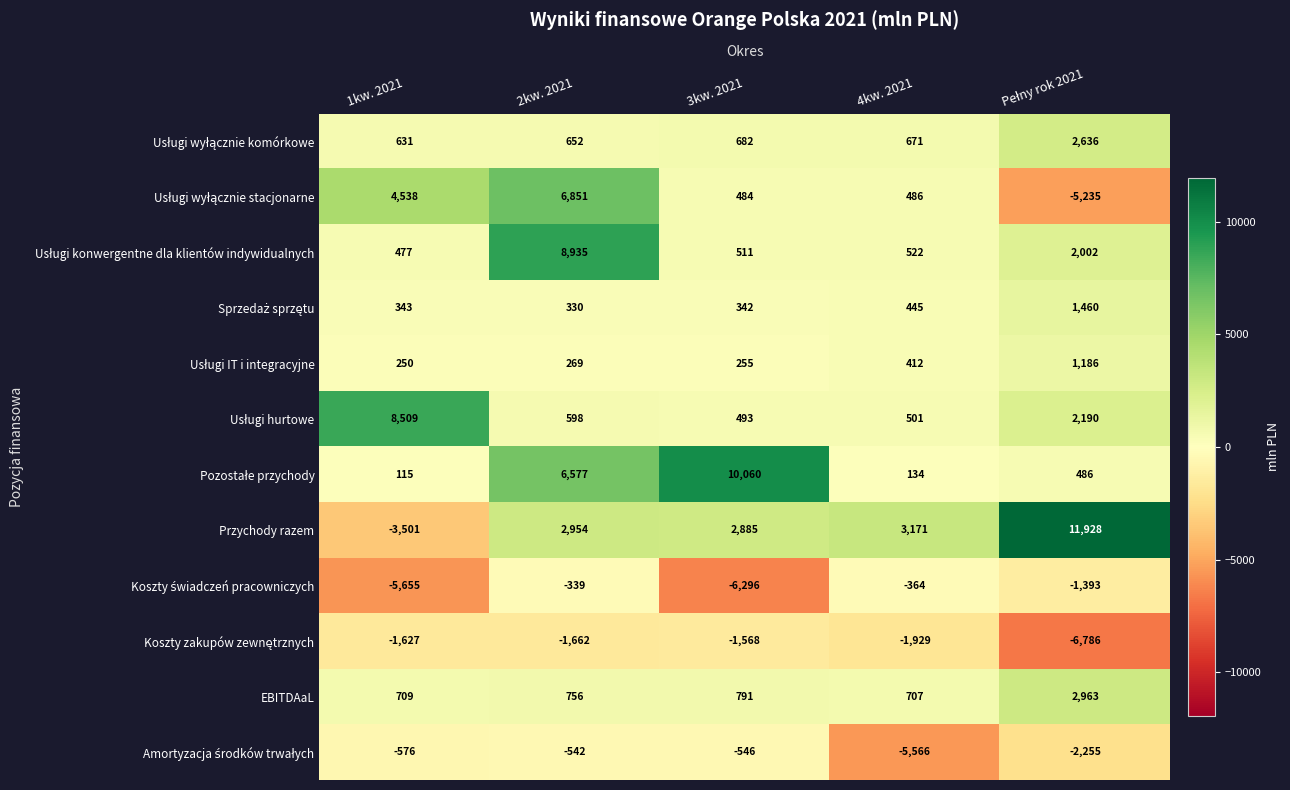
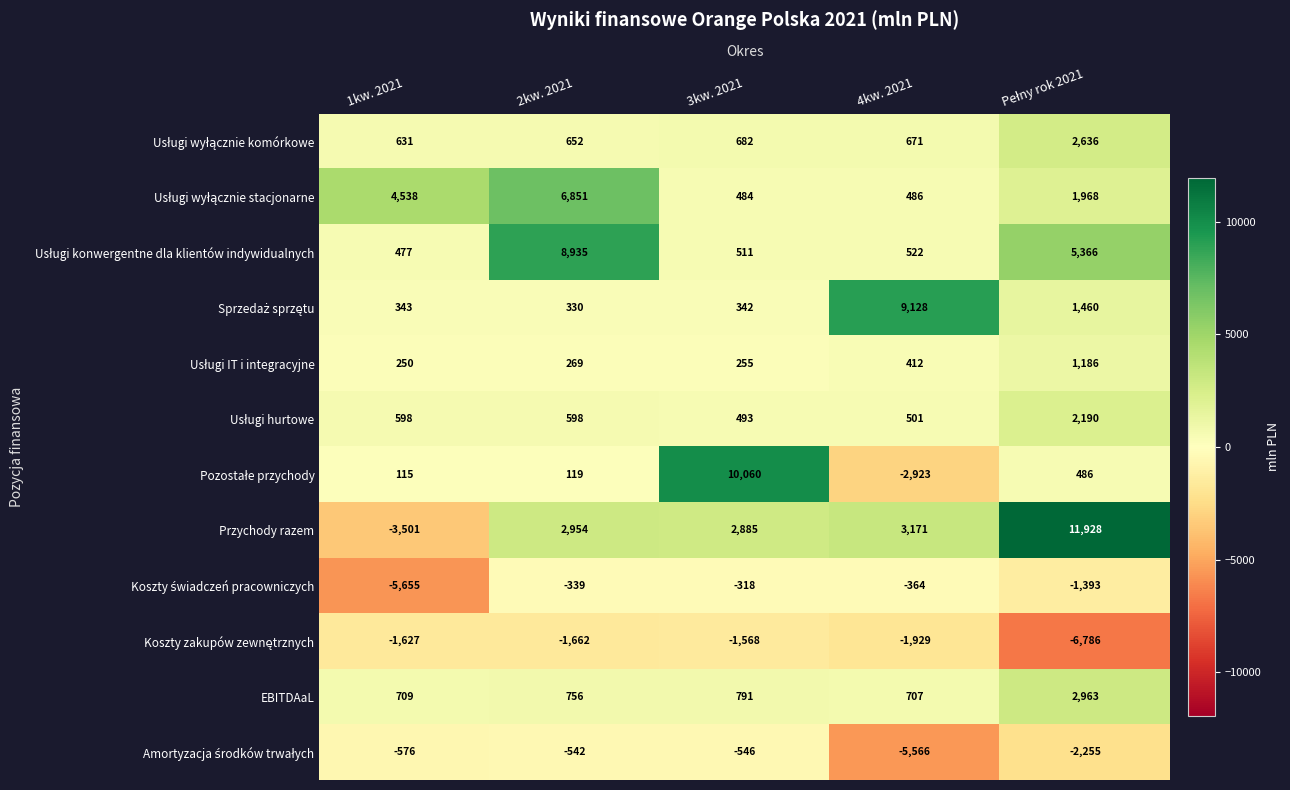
Usługi wyłącznie stacjonarne, Pełny rok 2021: -5,235 -> 1,968
Usługi konwergentne dla klientów indywidualnych, Pełny rok 2021: 2,002 -> 5,366
Sprzedaż sprzętu, 4kw. 2021: 445 -> 9,128
Usługi hurtowe, 1kw. 2021: 8,509 -> 598
Pozostałe przychody, 2kw. 2021: 6,577 -> 119
Pozostałe przychody, 4kw. 2021: 134 -> -2,923
Koszty świadczeń pracowniczych, 3kw. 2021: -6,296 -> -318
